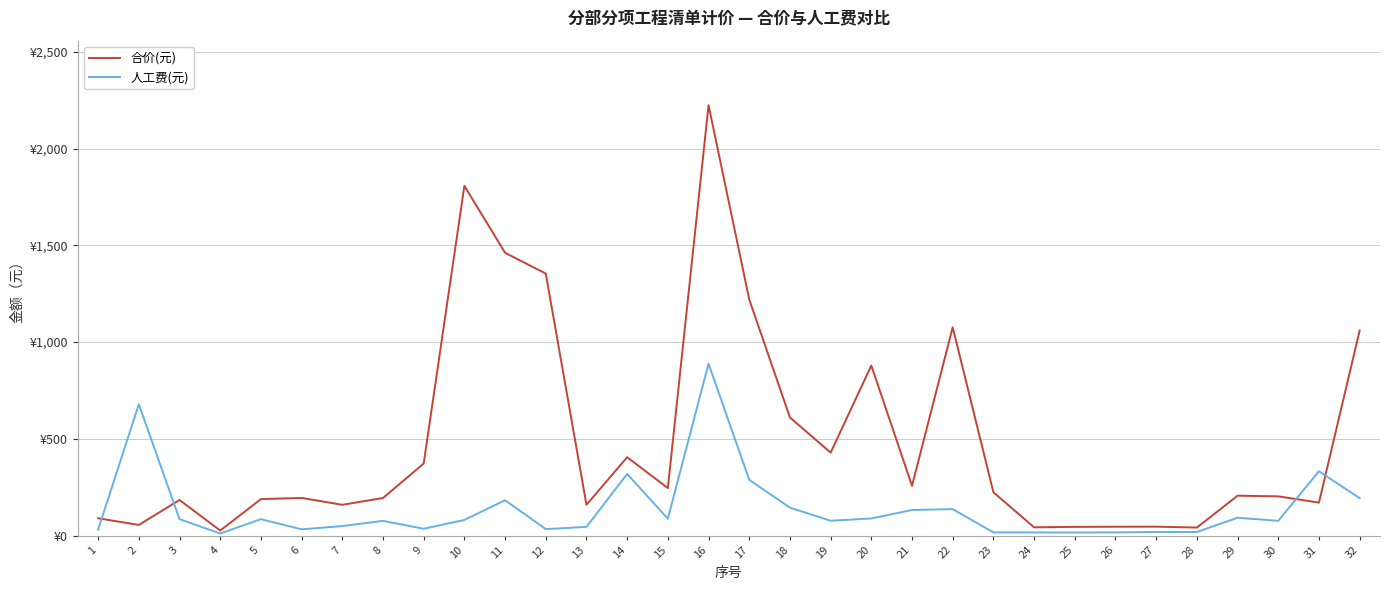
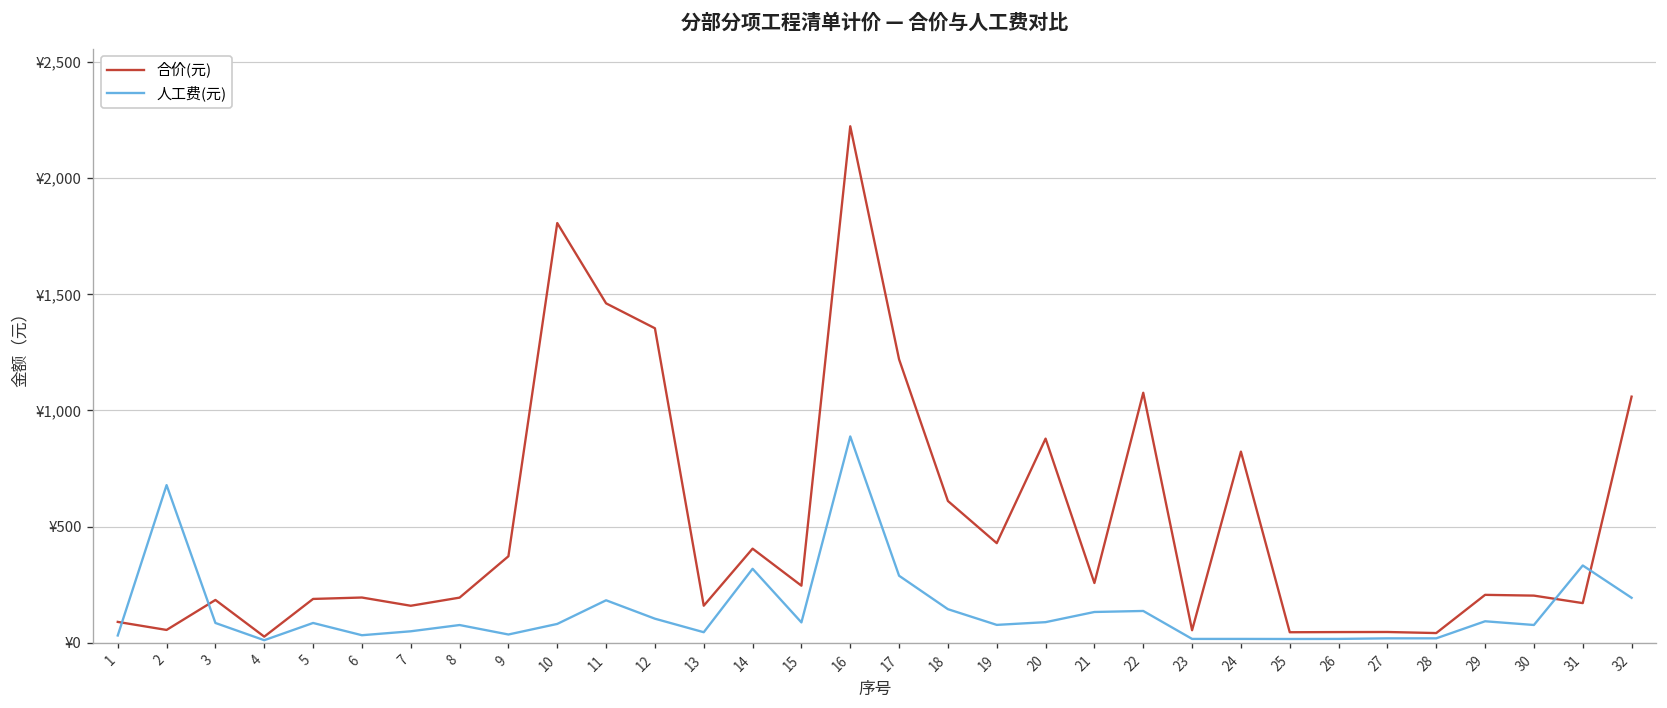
人工费(元), 12: ¥30 -> ¥100
合价(元), 23: ¥220 -> ¥50
合价(元), 24: ¥40 -> ¥820
